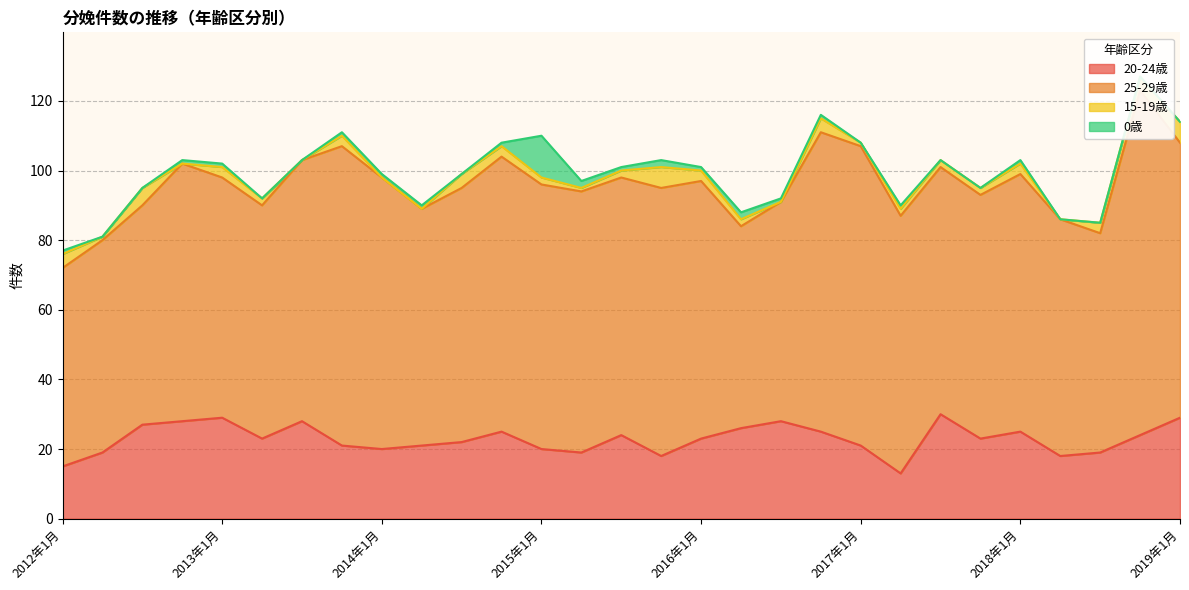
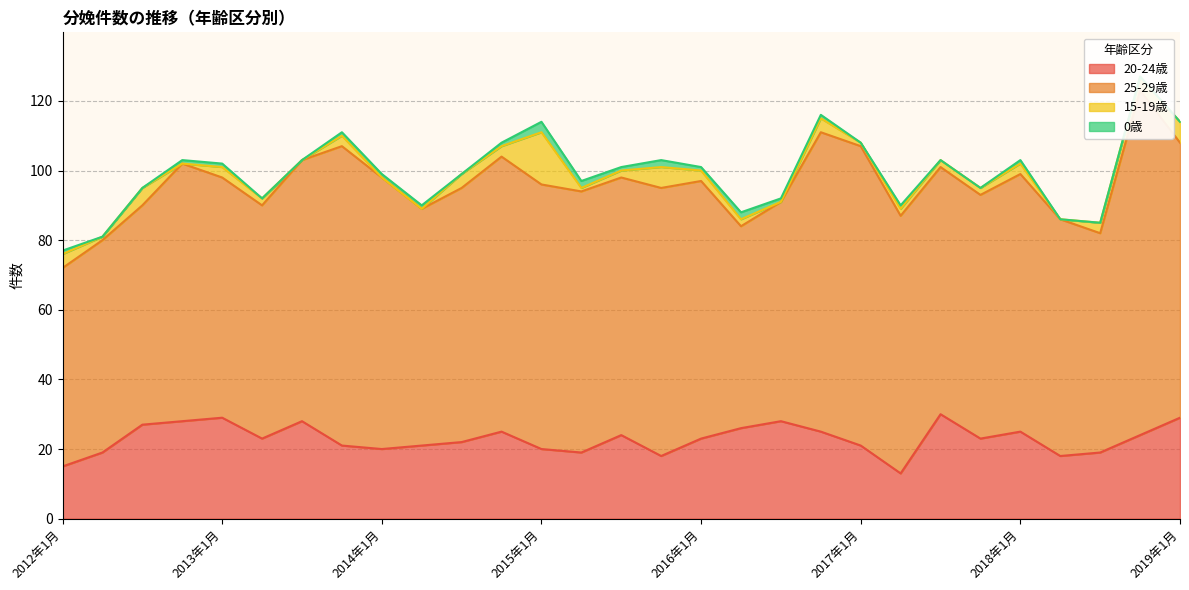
15-19歳, 2015年1月: 2 -> 15
0歳, 2015年1月: 12 -> 3
